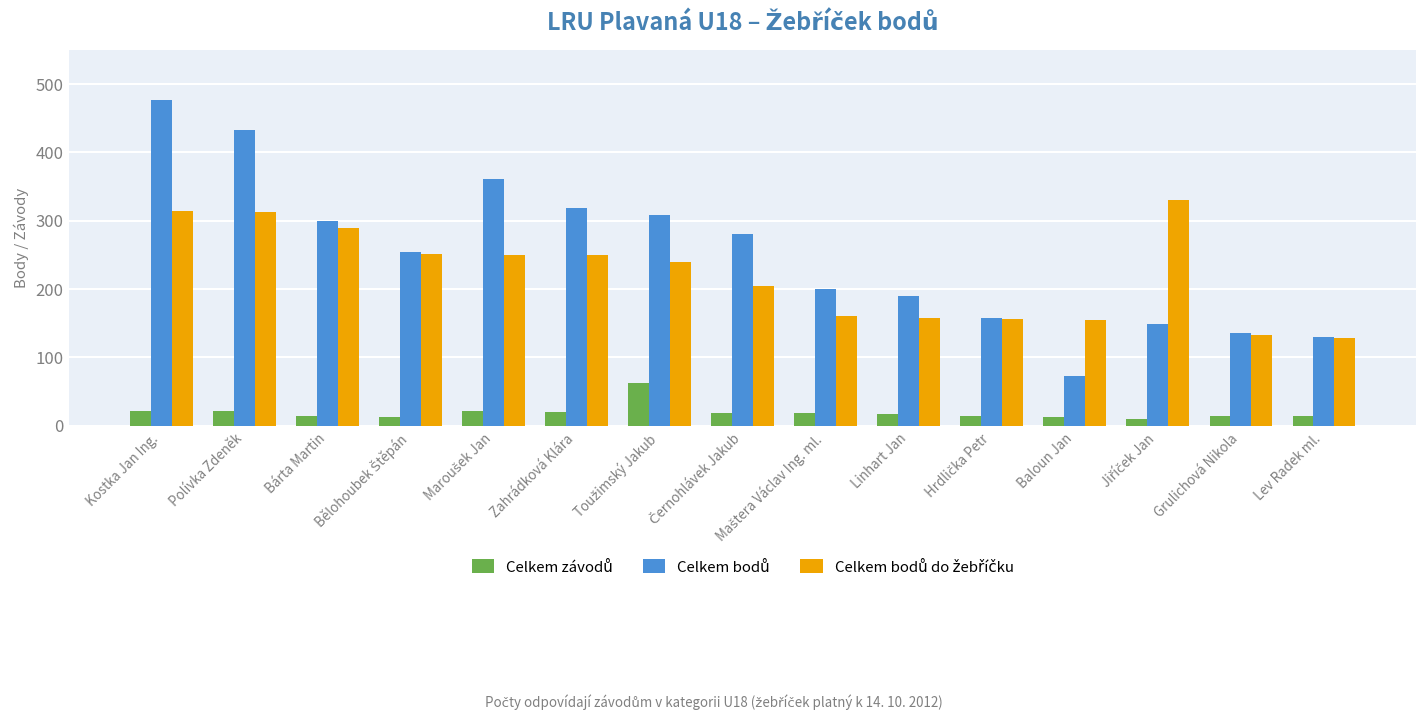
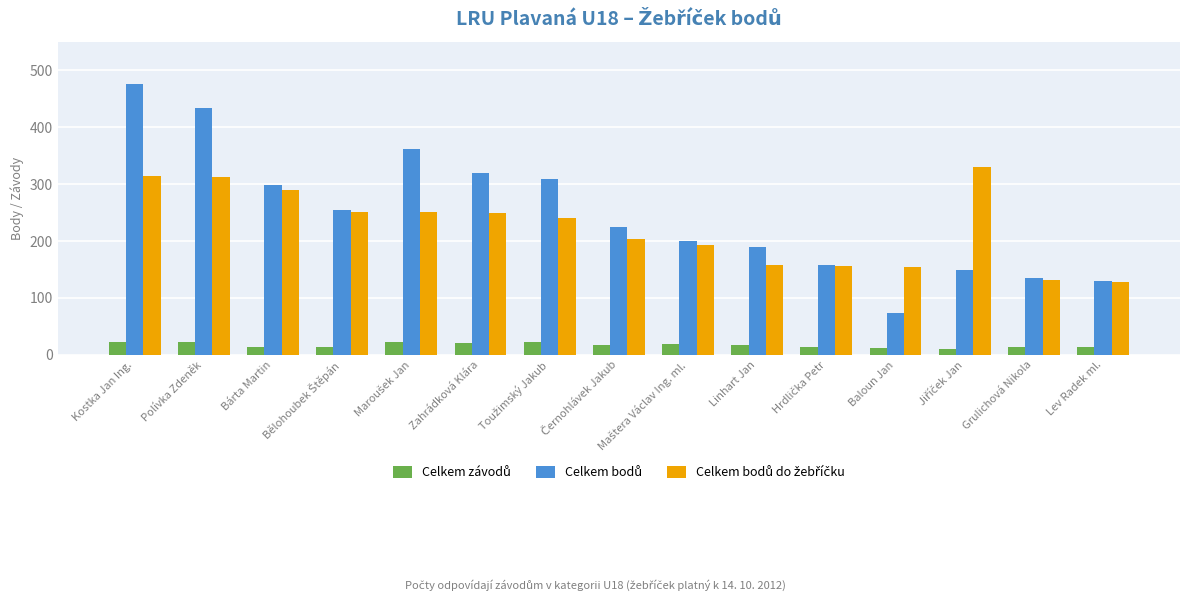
Celkem závodů, Toužimský Jakub: 60 -> 20
Celkem bodů, Černohlávek Jakub: 280 -> 220
Celkem bodů do žebříčku, Maštera Václav Ing. ml.: 160 -> 190
